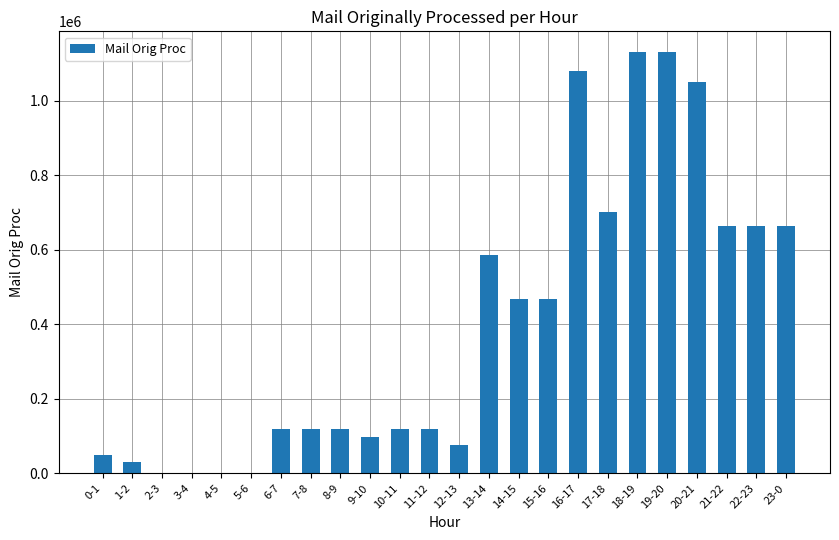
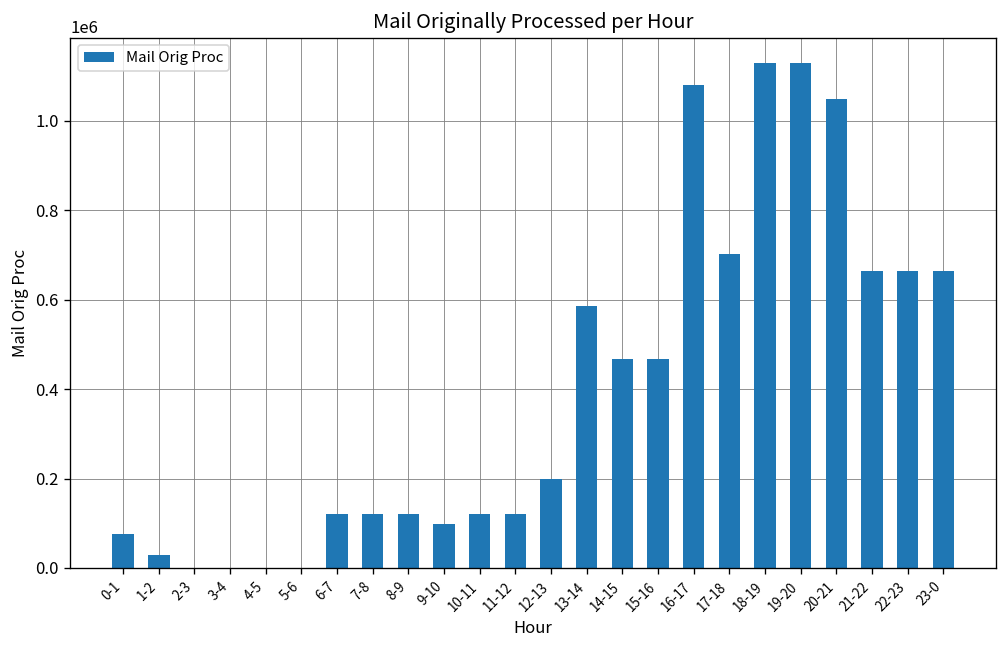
0-1: 50000 -> 80000
12-13: 80000 -> 200000
